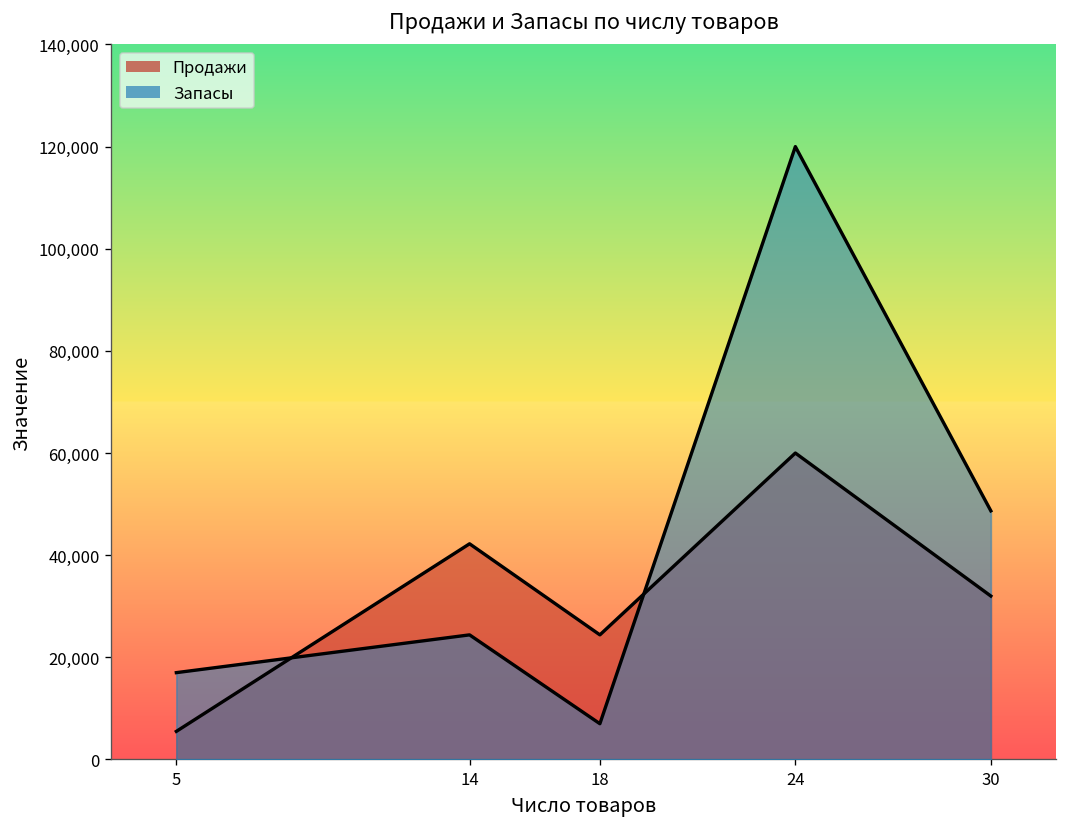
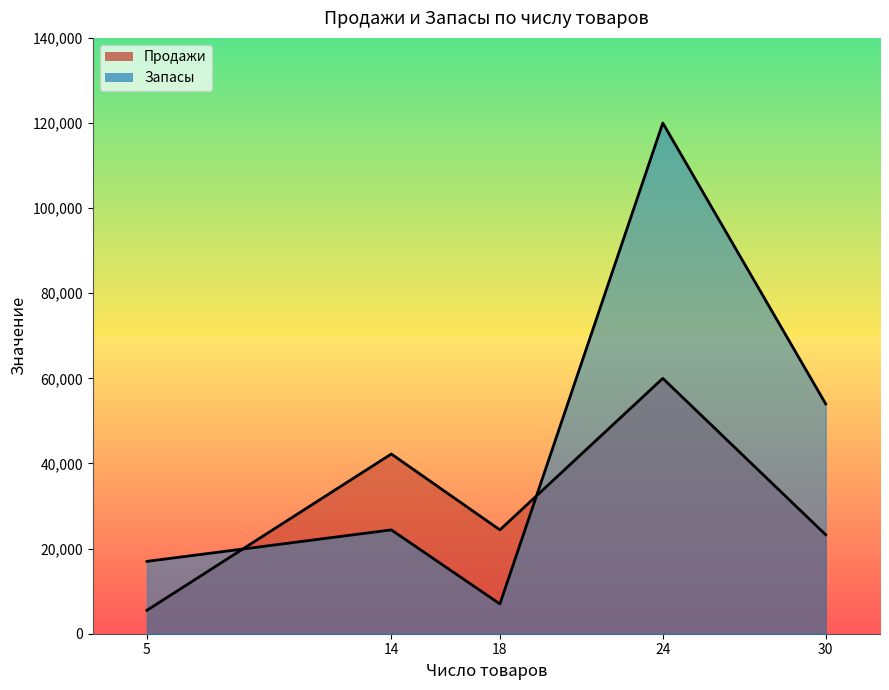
Продажи, 30: 32,000 -> 23,000
Запасы, 30: 49,000 -> 54,000
